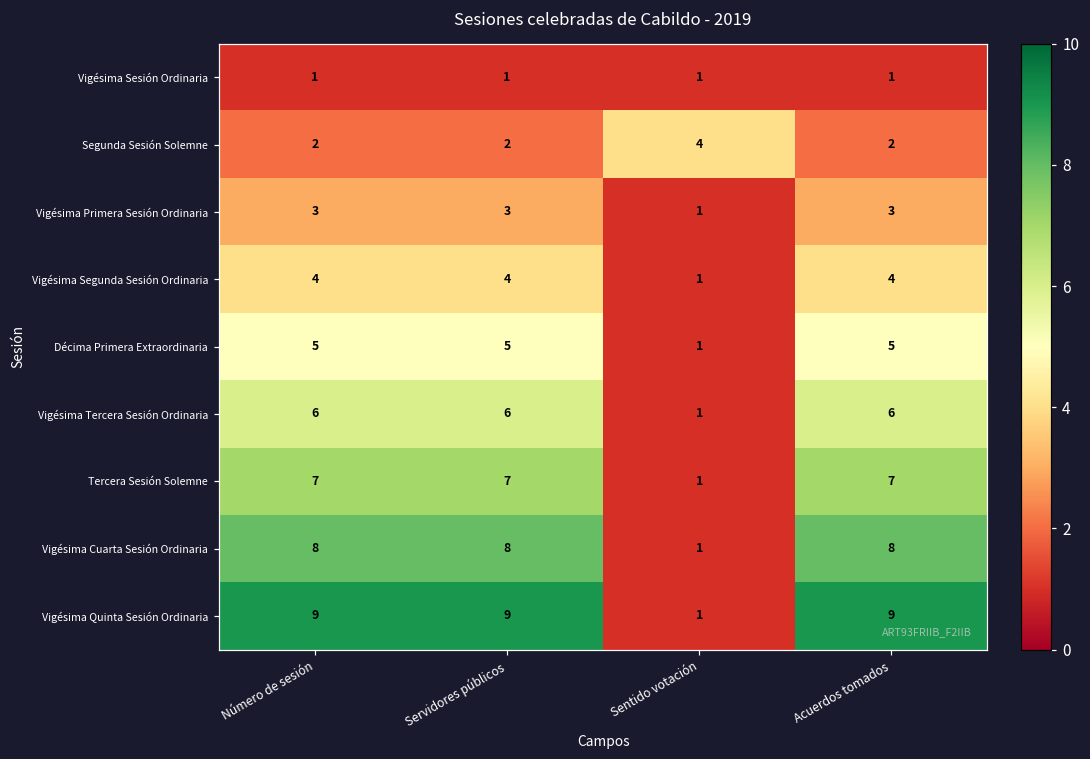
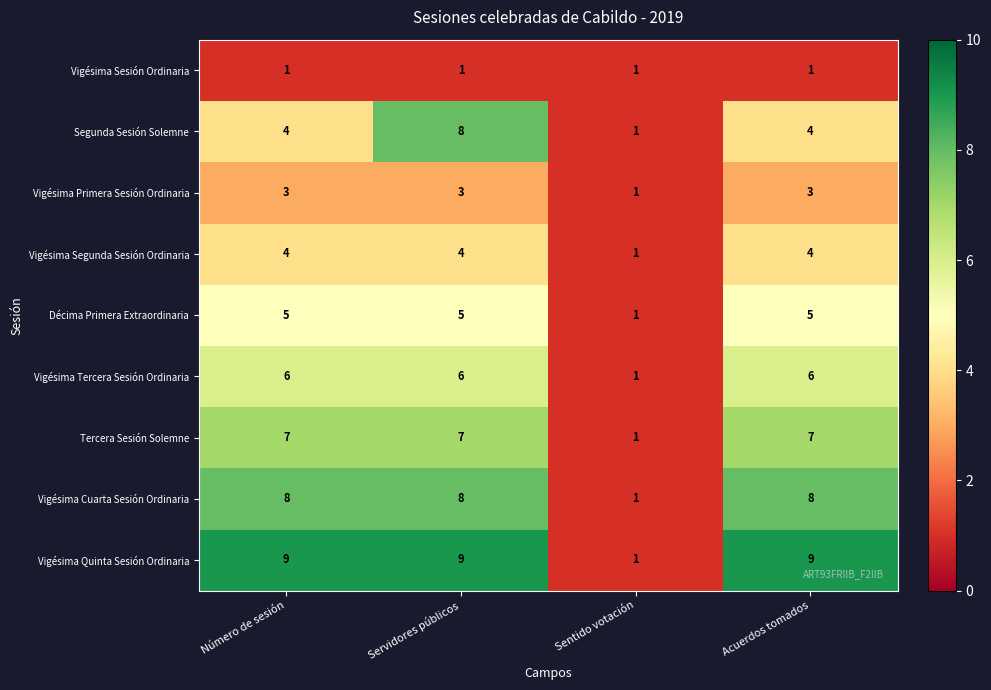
Segunda Sesión Solemne, Número de sesión: 2 -> 4
Segunda Sesión Solemne, Servidores públicos: 2 -> 8
Segunda Sesión Solemne, Sentido votación: 4 -> 1
Segunda Sesión Solemne, Acuerdos tomados: 2 -> 4
